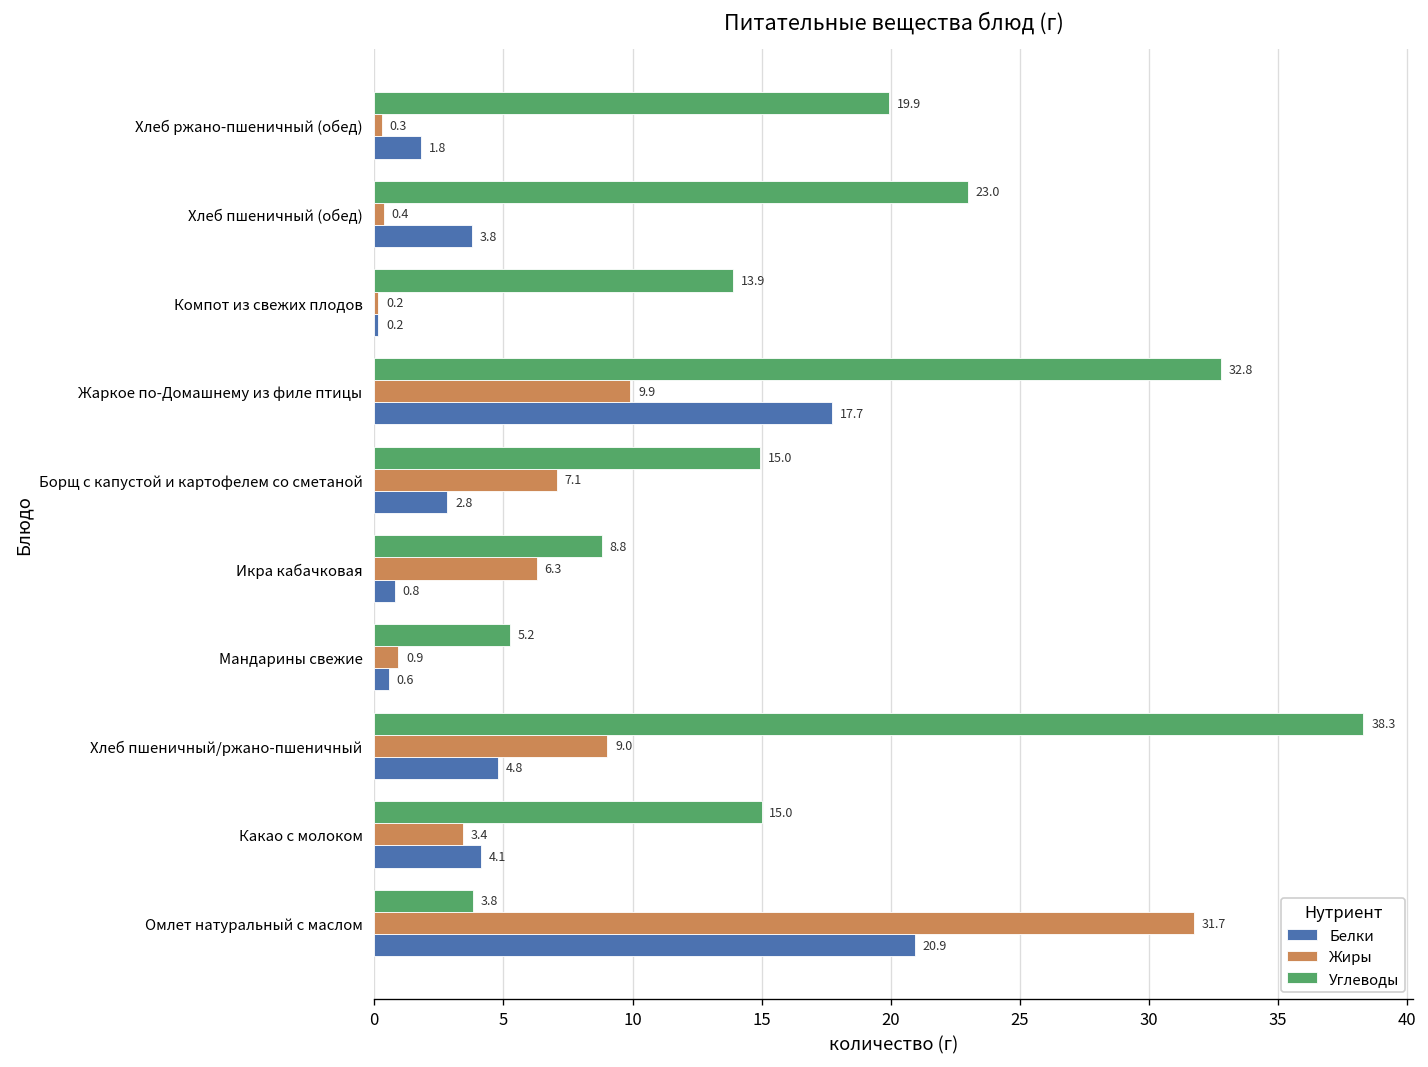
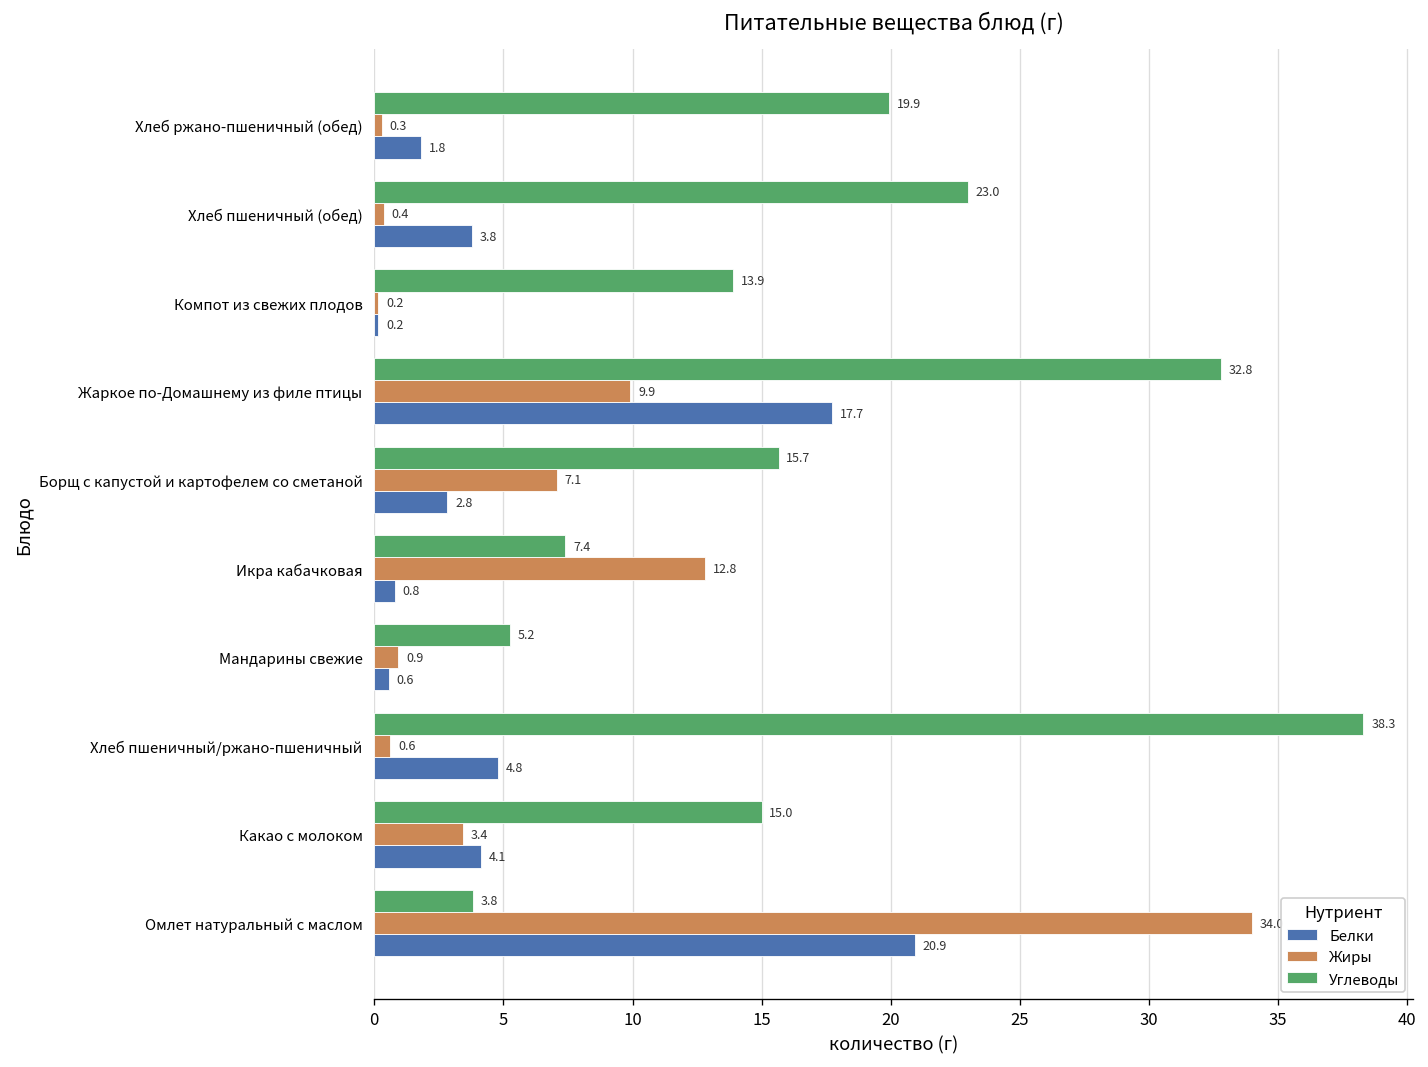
Углеводы, Борщ с капустой и картофелем со сметаной: 15.0 -> 15.7
Углеводы, Икра кабачковая: 8.8 -> 7.4
Жиры, Икра кабачковая: 6.3 -> 12.8
Жиры, Хлеб пшеничный/ржано-пшеничный: 9.0 -> 0.6
Жиры, Омлет натуральный с маслом: 31.7 -> 34.0
